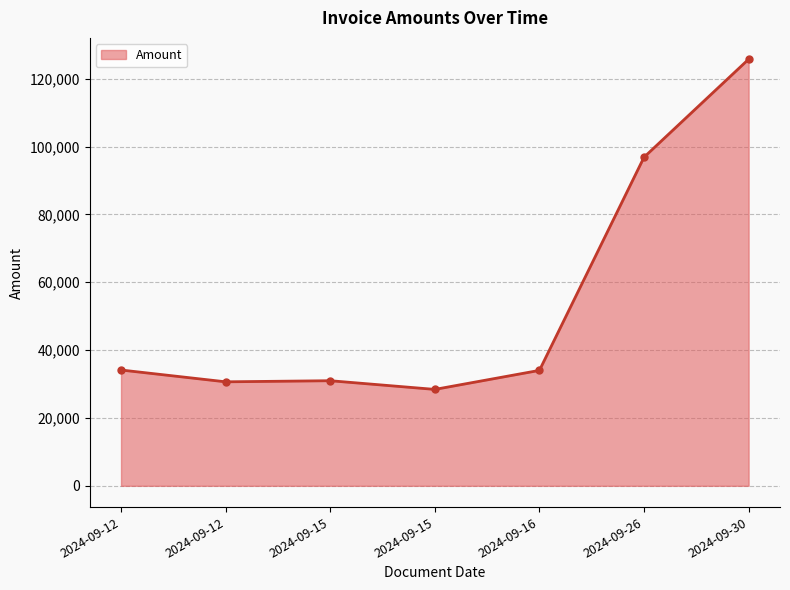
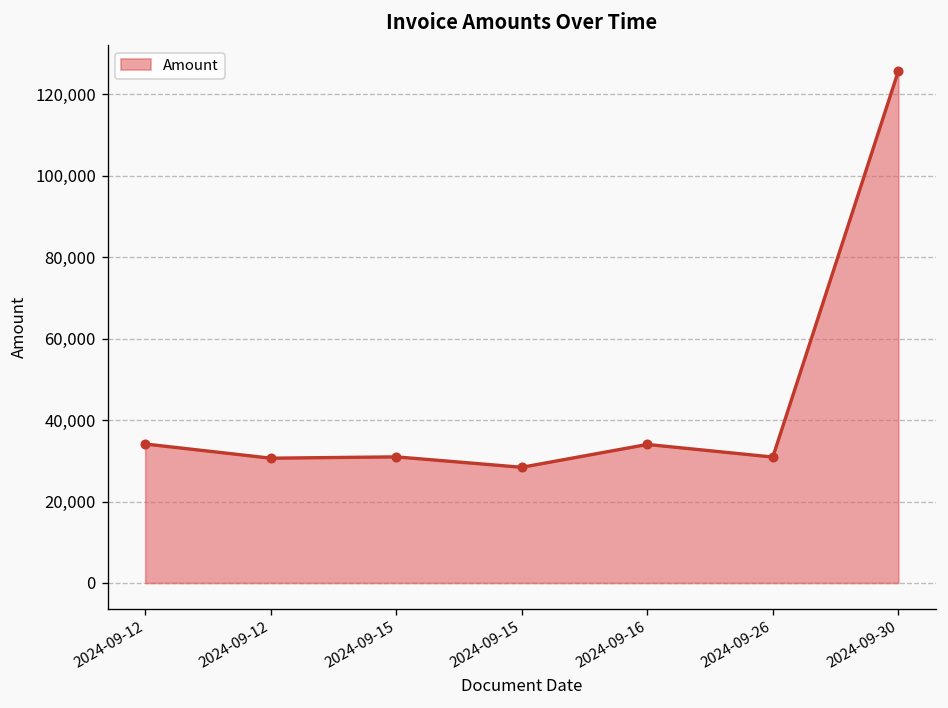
2024-09-26: 97,000 -> 31,000
